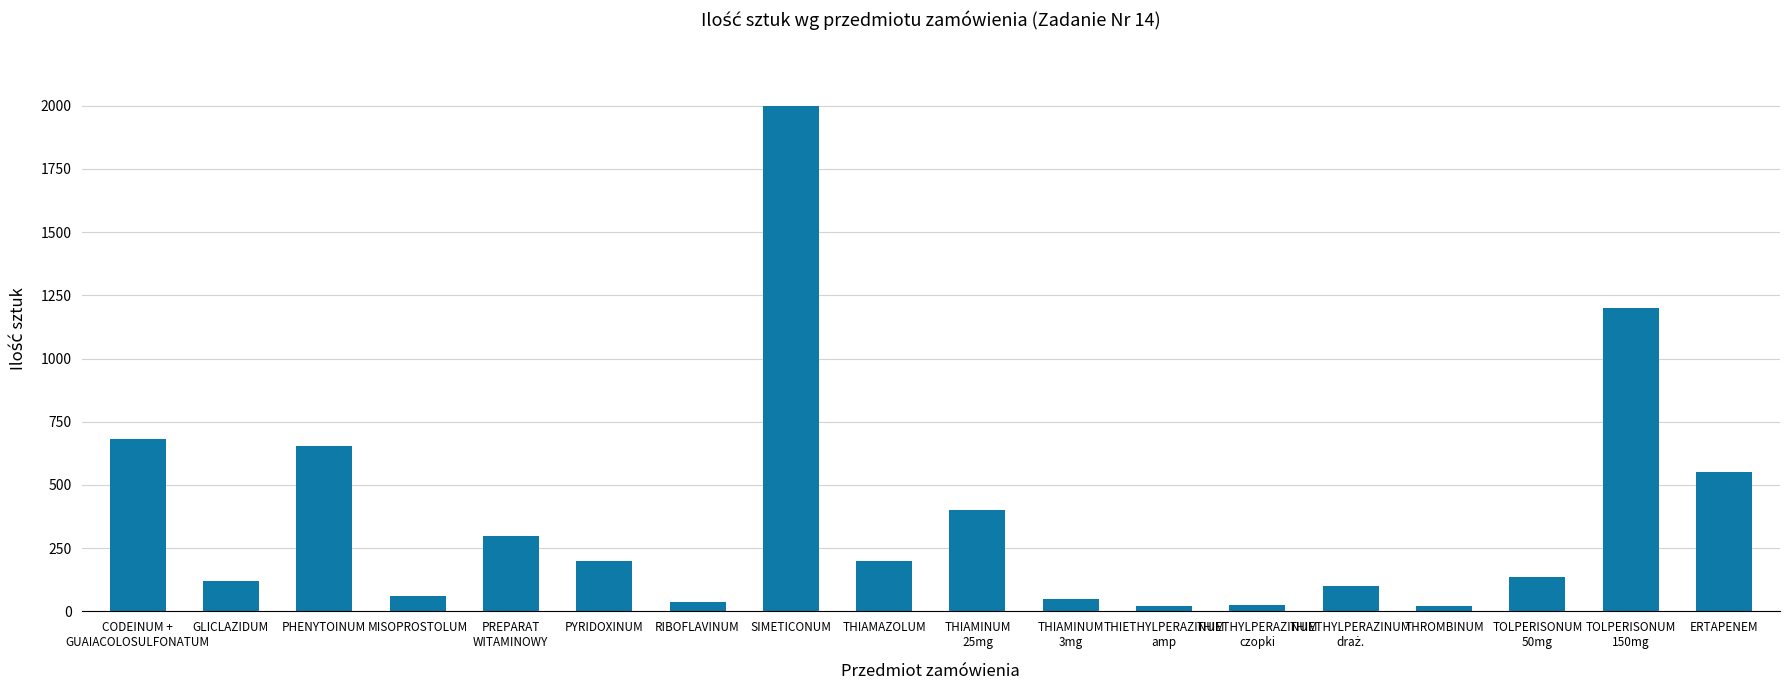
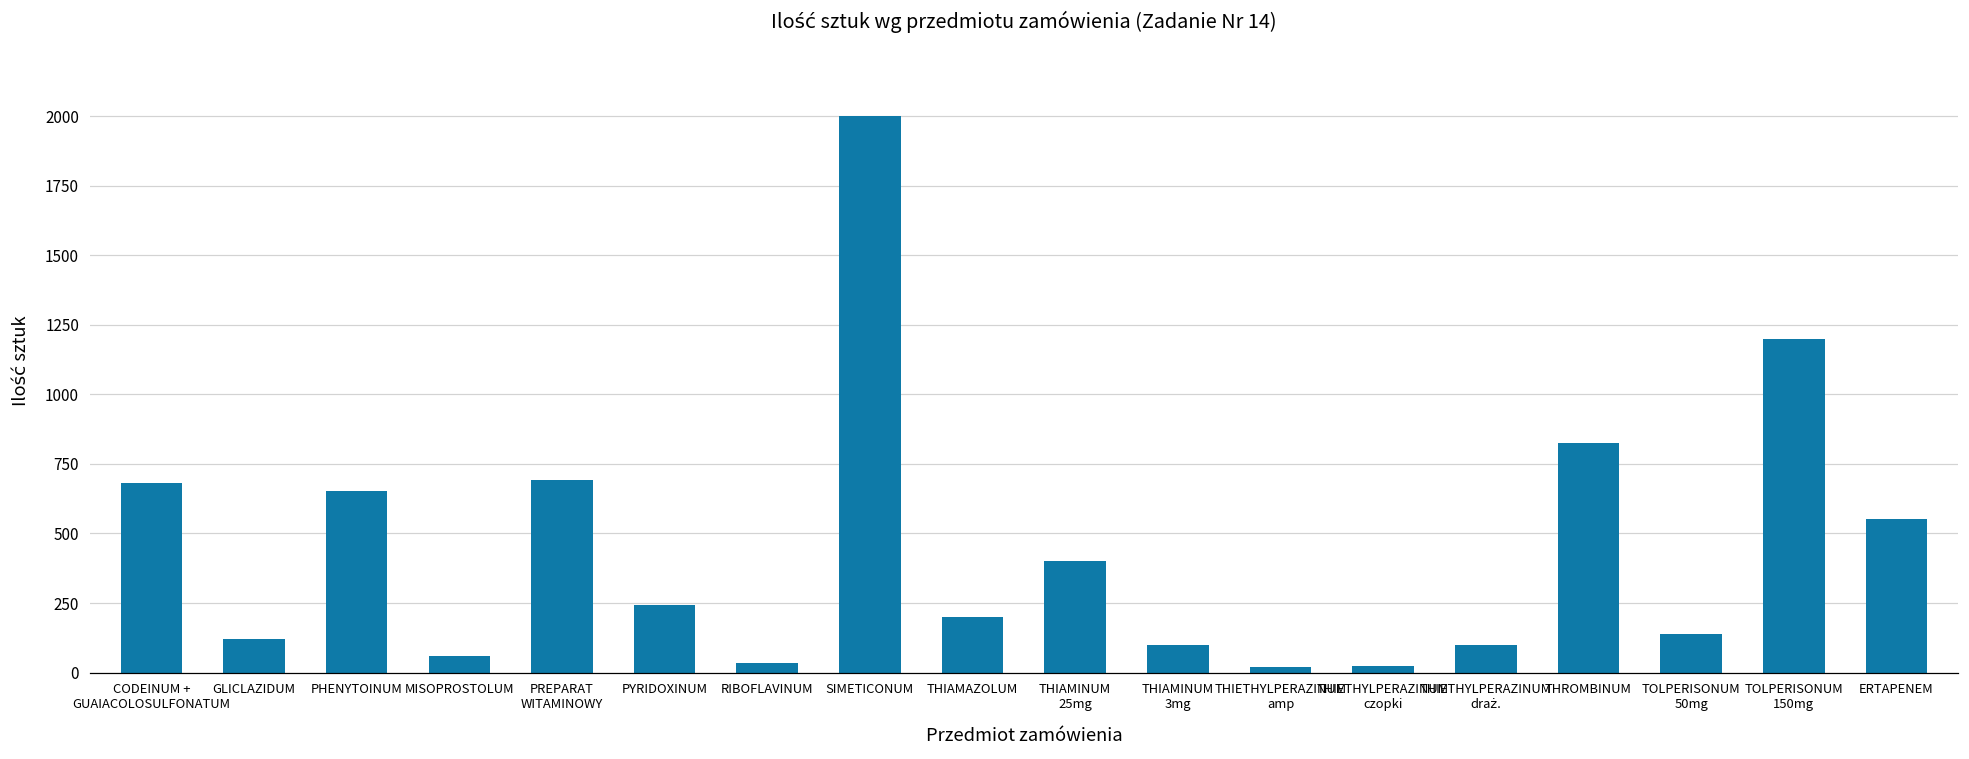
PREPARAT WITAMINOWY: 300 -> 690
PYRIDOXINUM: 200 -> 240
THIAMINUM 3mg: 50 -> 100
THROMBINUM: 20 -> 830
